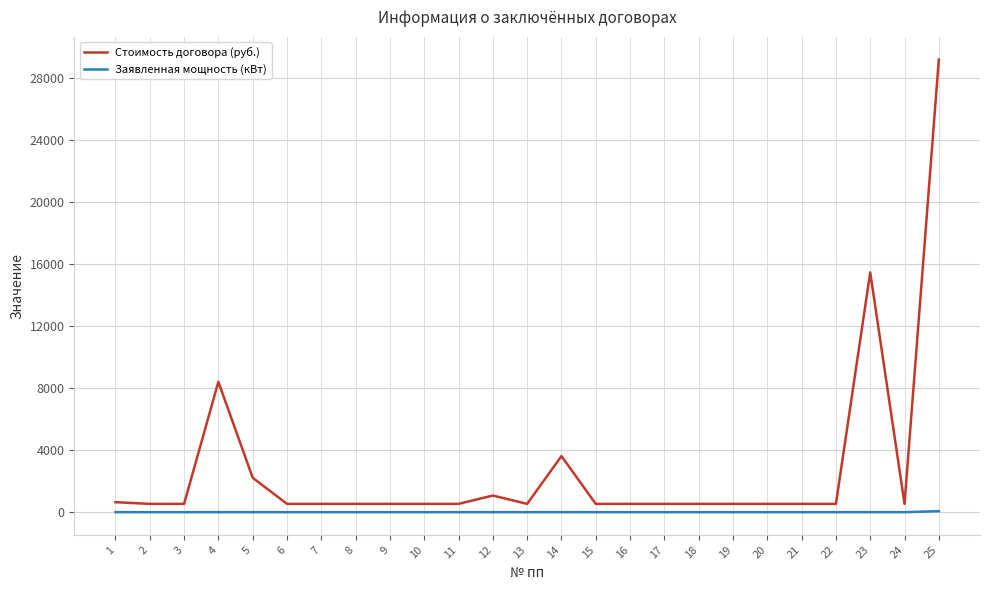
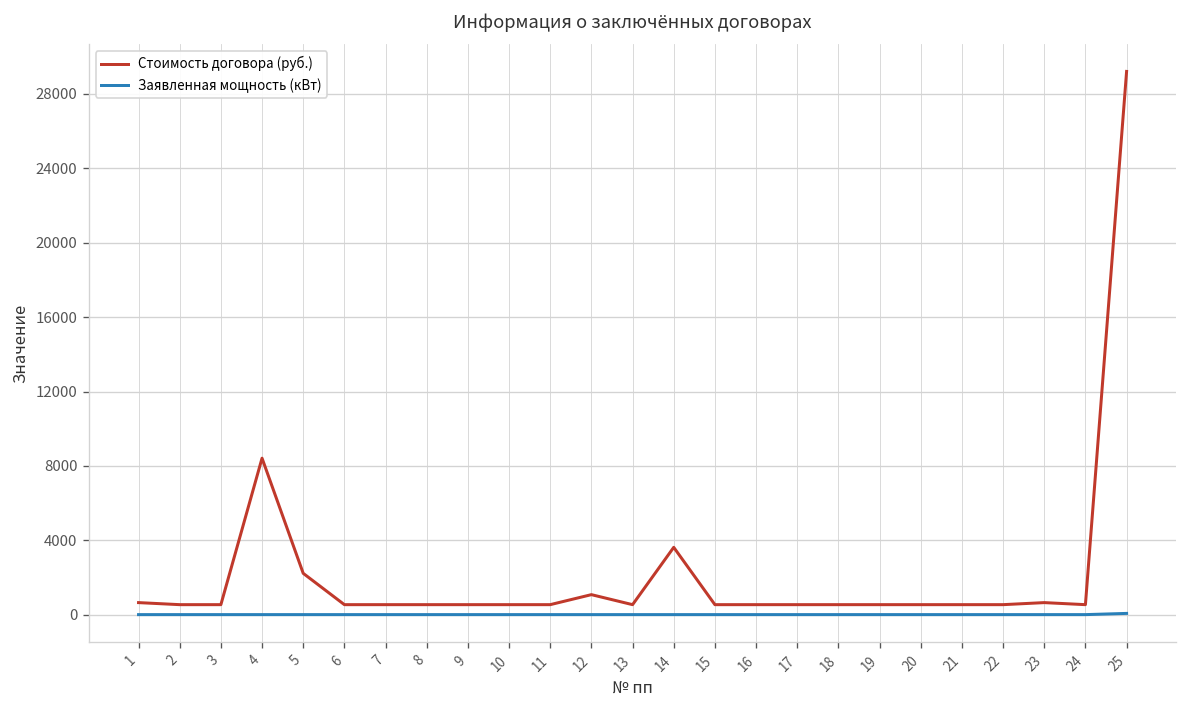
Стоимость договора (руб.), 23: 15500 -> 700
